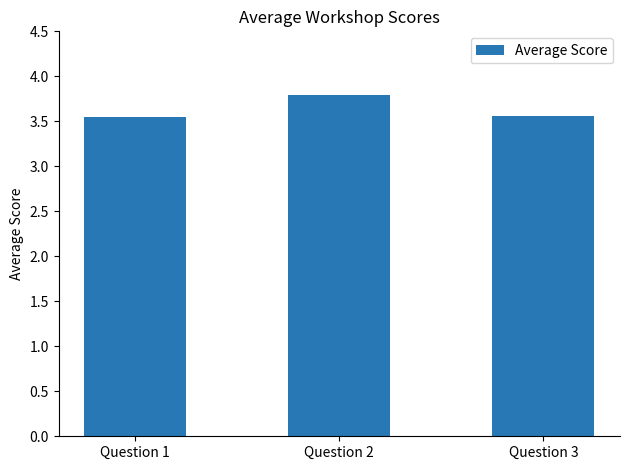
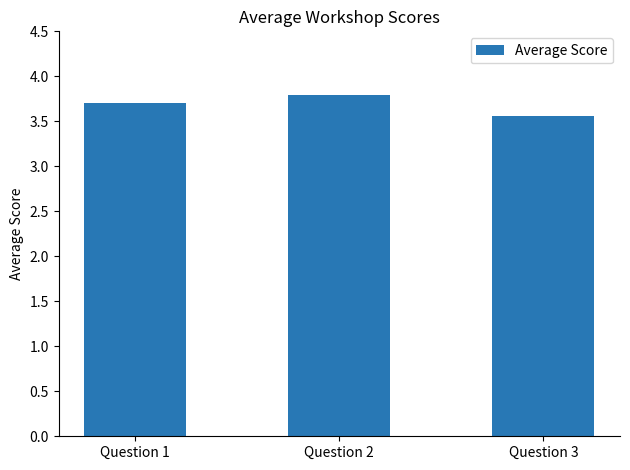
Question 1: 3.5 -> 3.7
